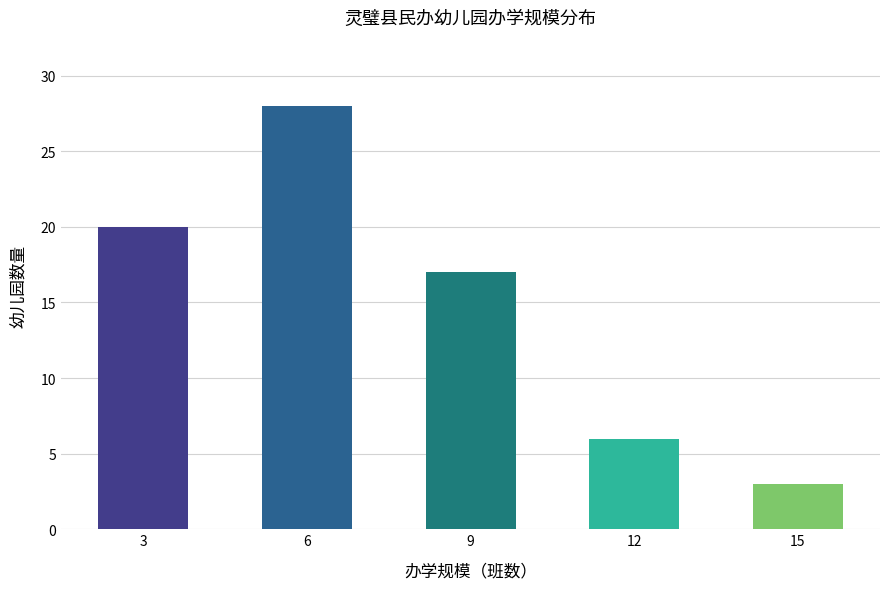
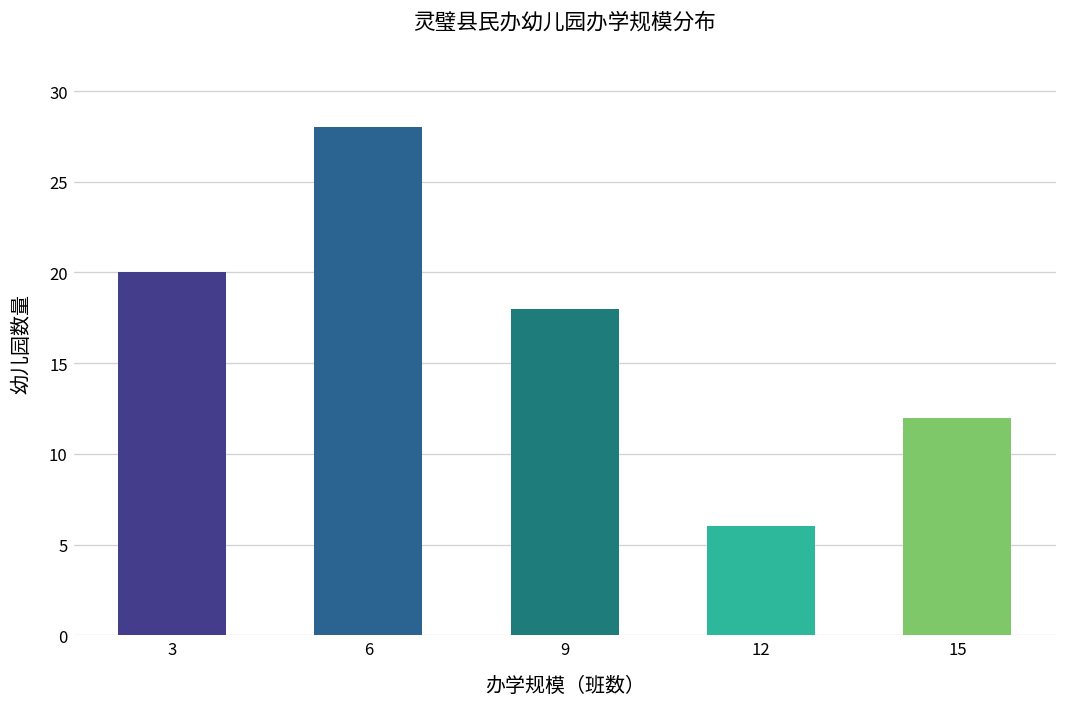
9: 17 -> 18
15: 3 -> 12
